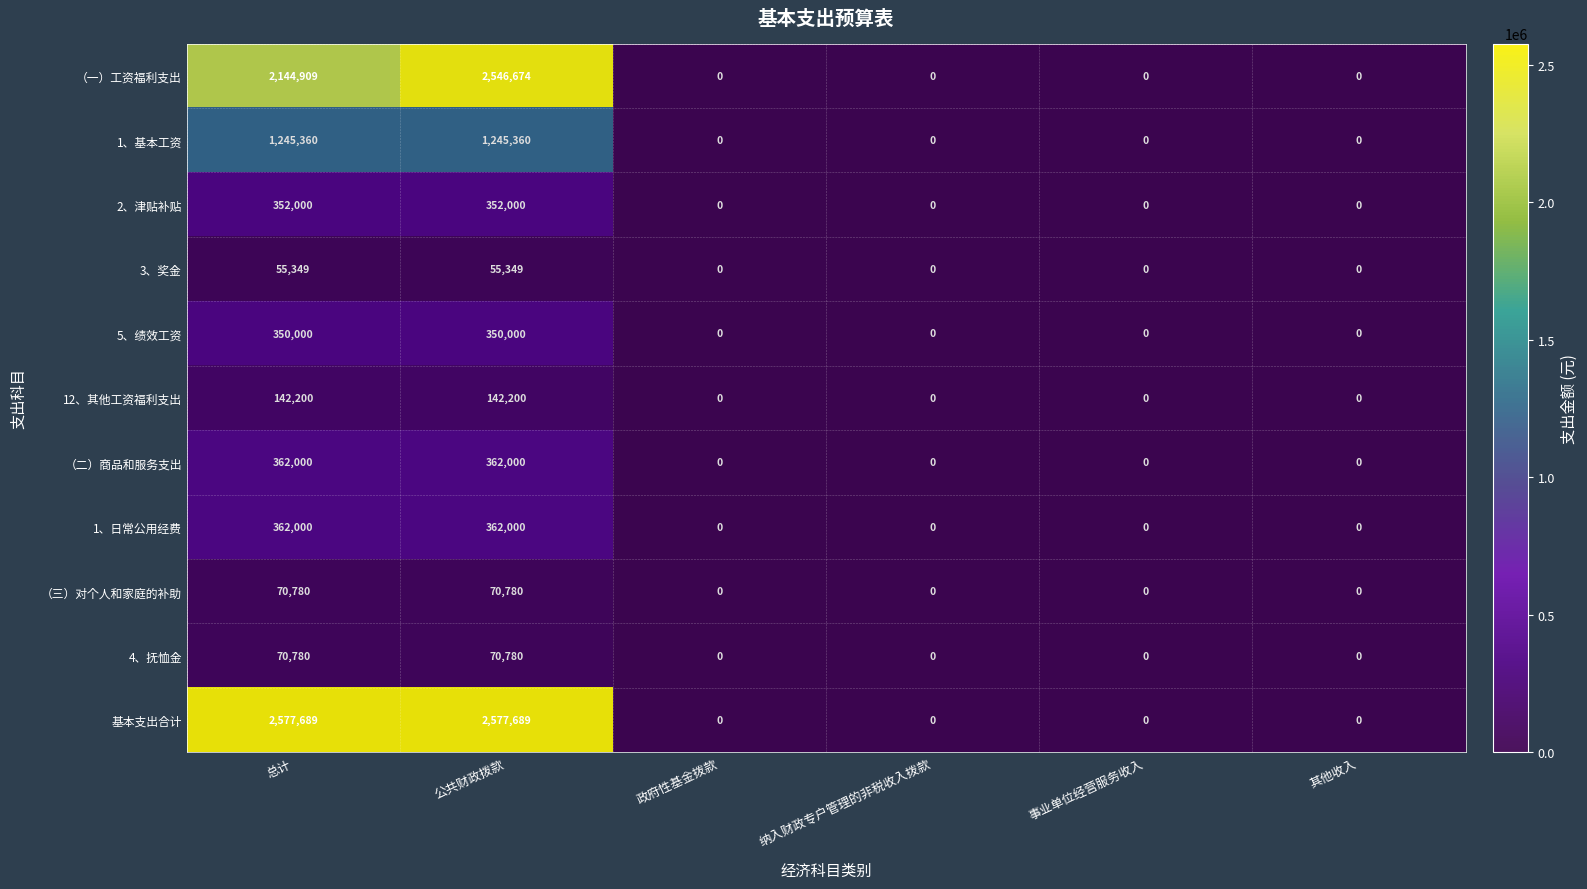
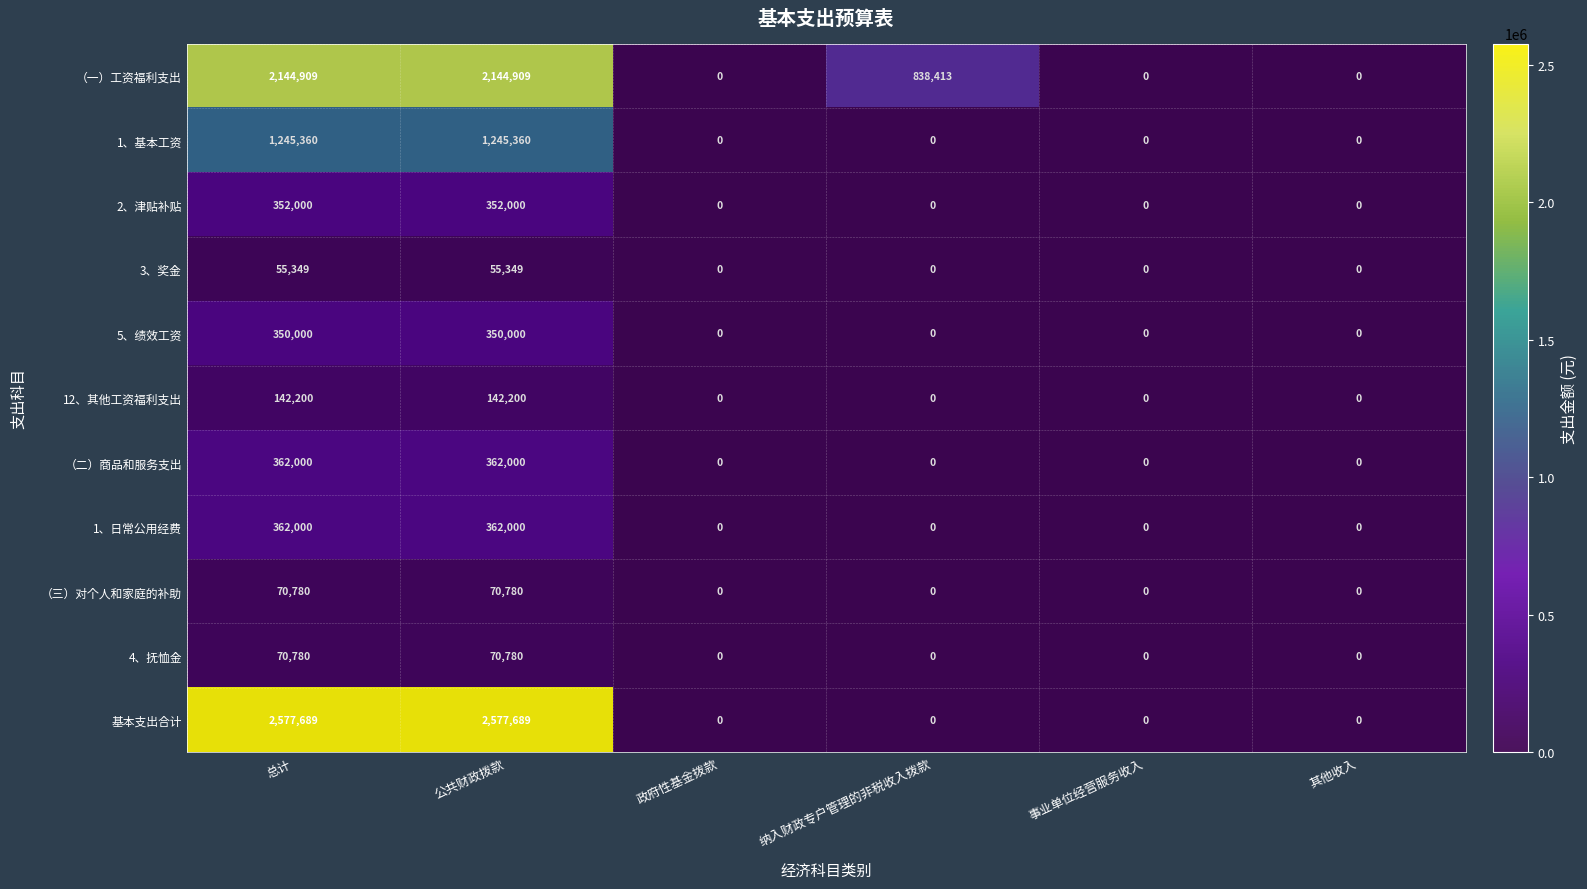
（一）工资福利支出, 公共财政拨款: 2,546,674 -> 2,144,909
（一）工资福利支出, 纳入财政专户管理的非税收入拨款: 0 -> 838,413
